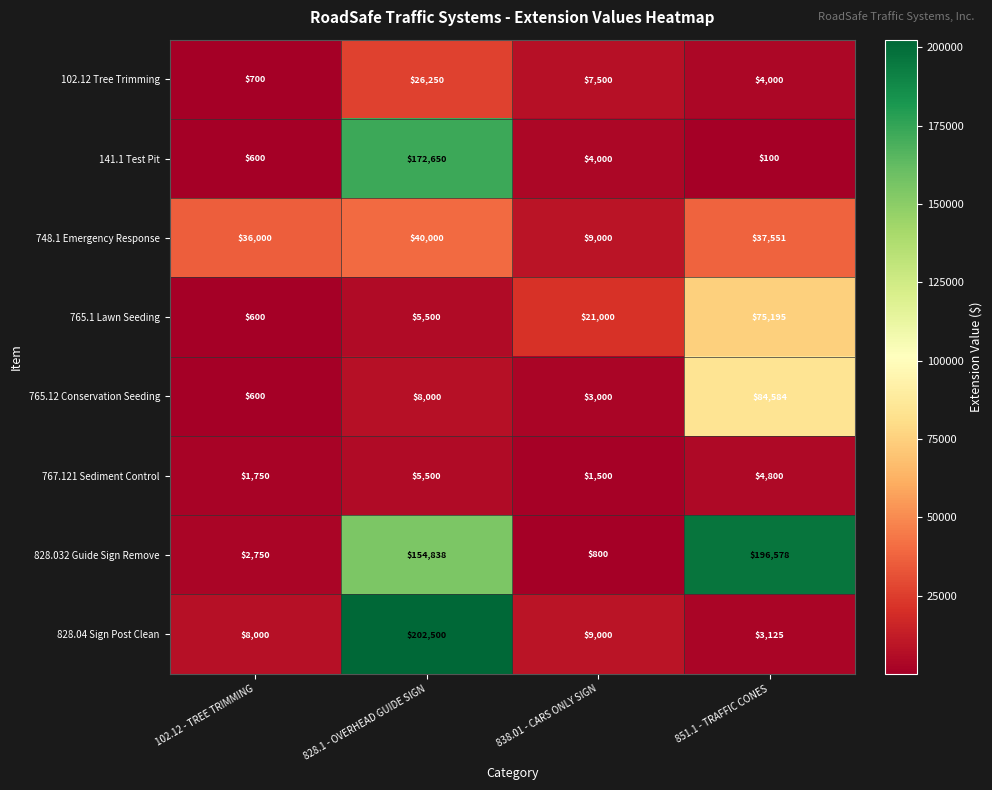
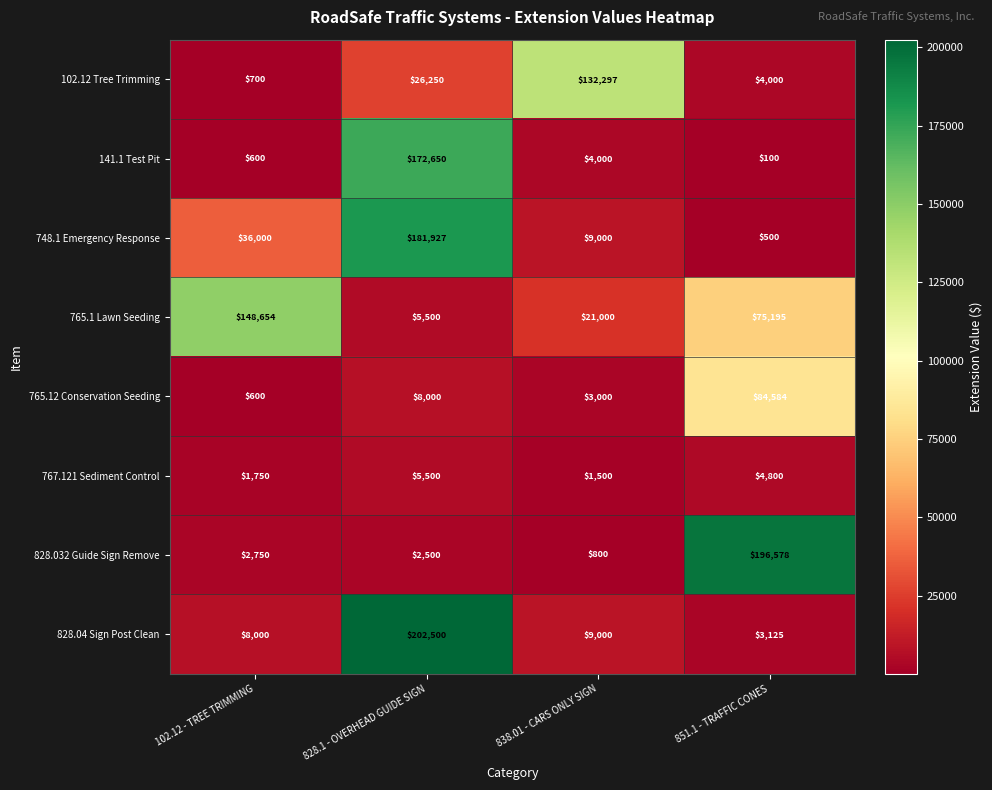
102.12 Tree Trimming, 838.01 - CARS ONLY SIGN: $7,500 -> $132,297
748.1 Emergency Response, 828.1 - OVERHEAD GUIDE SIGN: $40,000 -> $181,927
748.1 Emergency Response, 851.1 - TRAFFIC CONES: $37,551 -> $500
765.1 Lawn Seeding, 102.12 - TREE TRIMMING: $600 -> $148,654
828.032 Guide Sign Remove, 828.1 - OVERHEAD GUIDE SIGN: $154,838 -> $2,500
